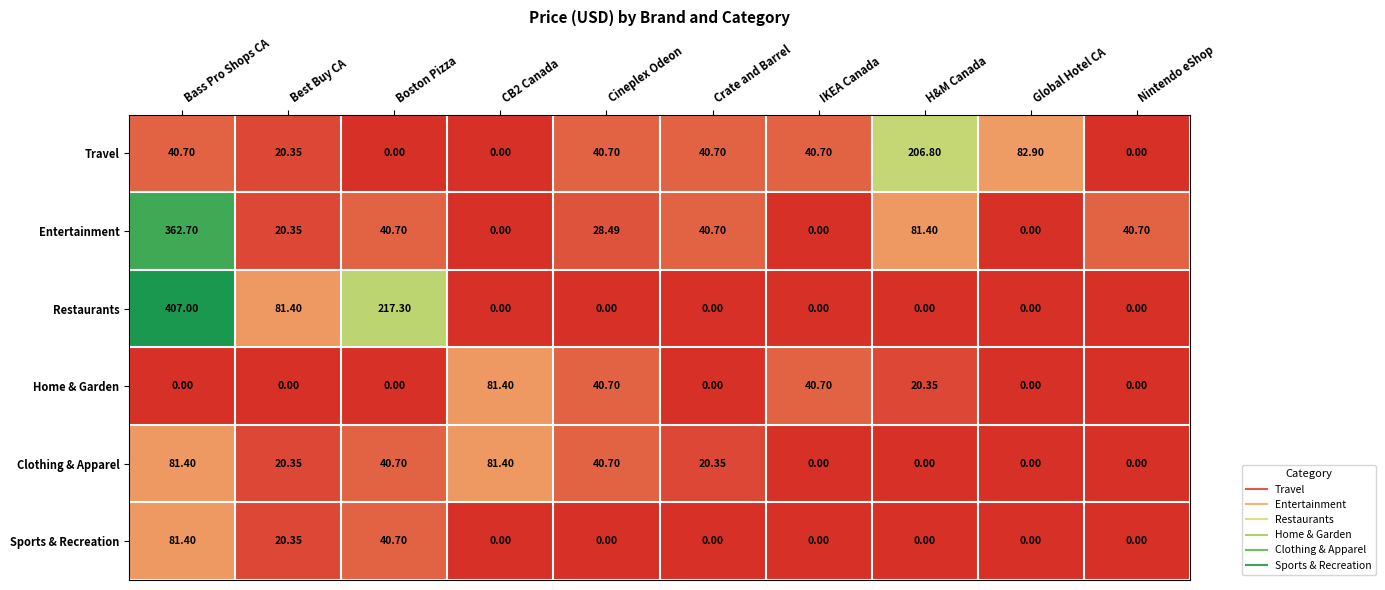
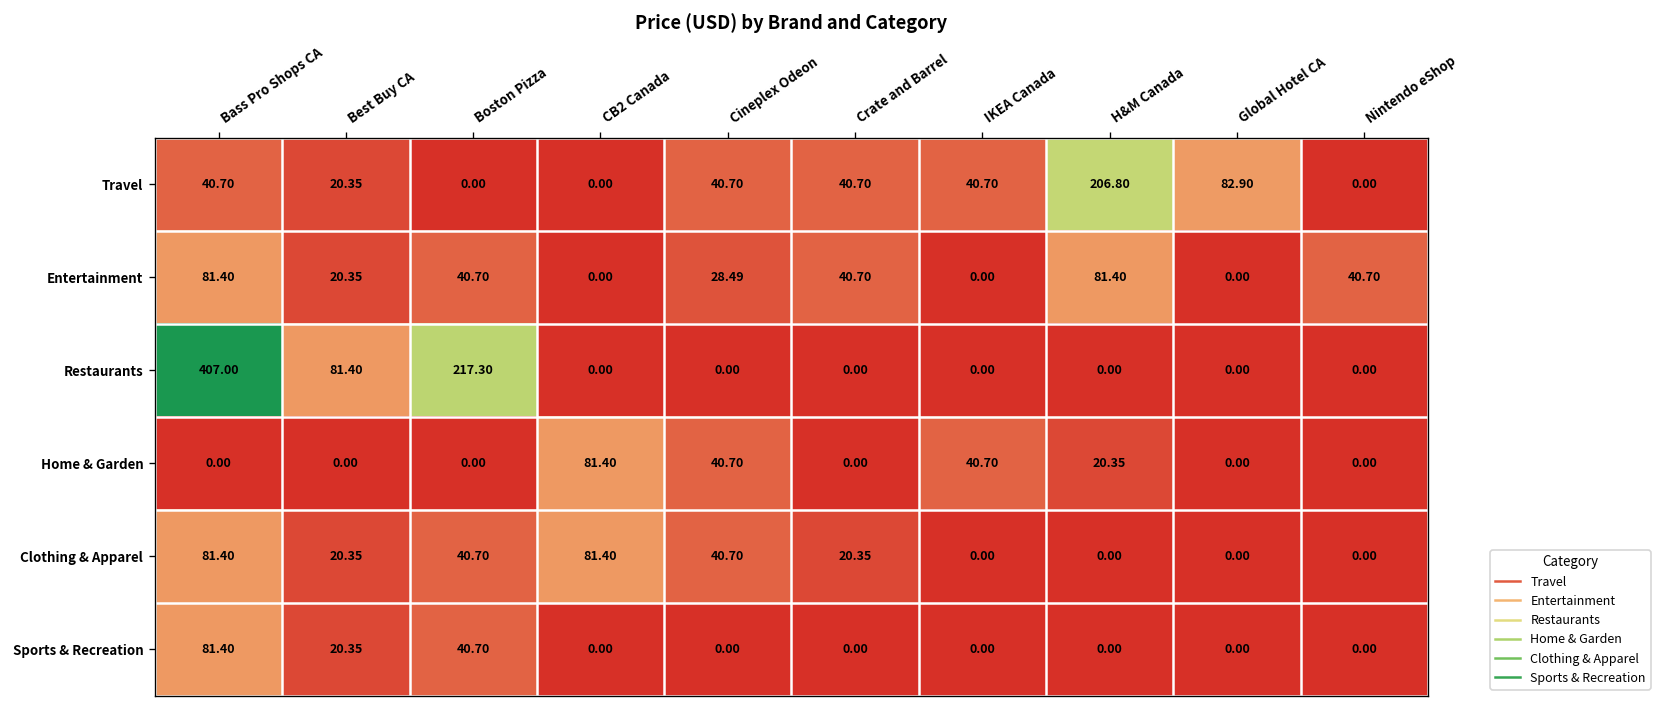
Entertainment, Bass Pro Shops CA: 362.70 -> 81.40
